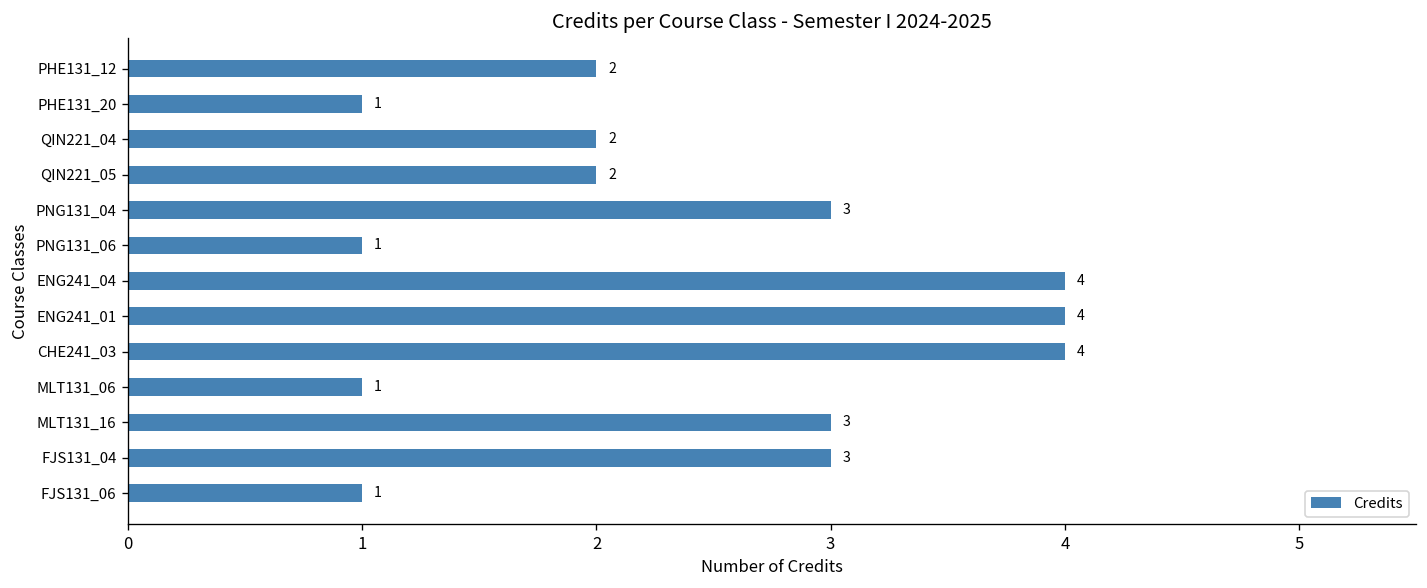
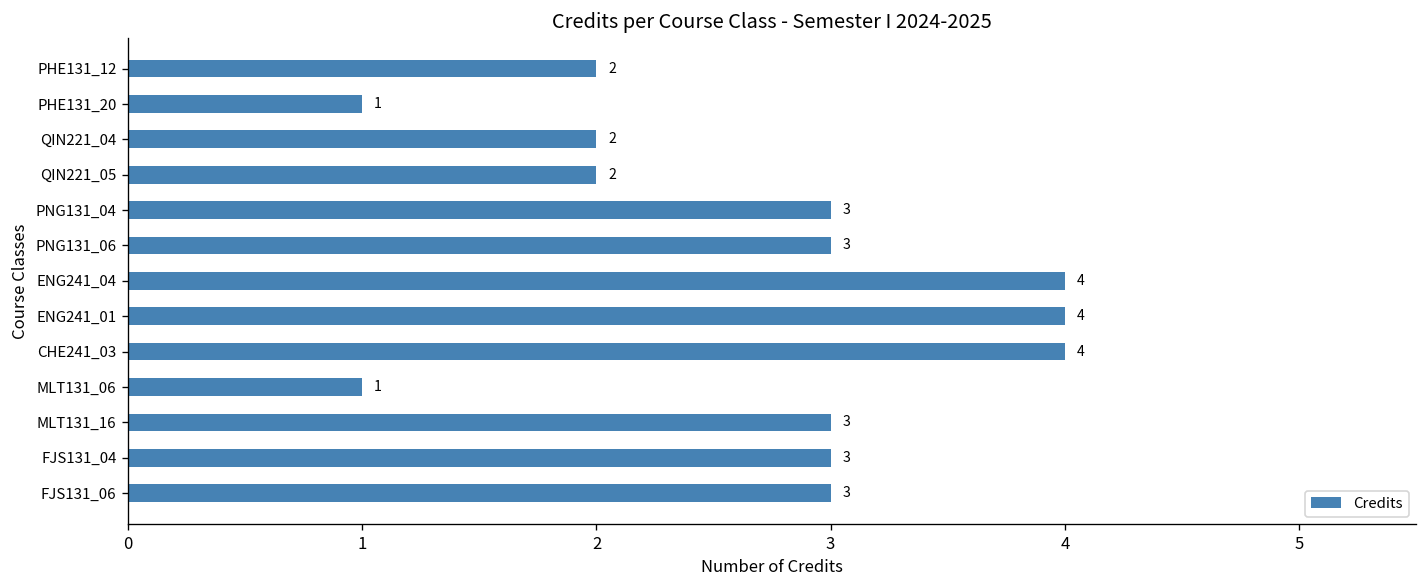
PNG131_06: 1 -> 3
FJS131_06: 1 -> 3
